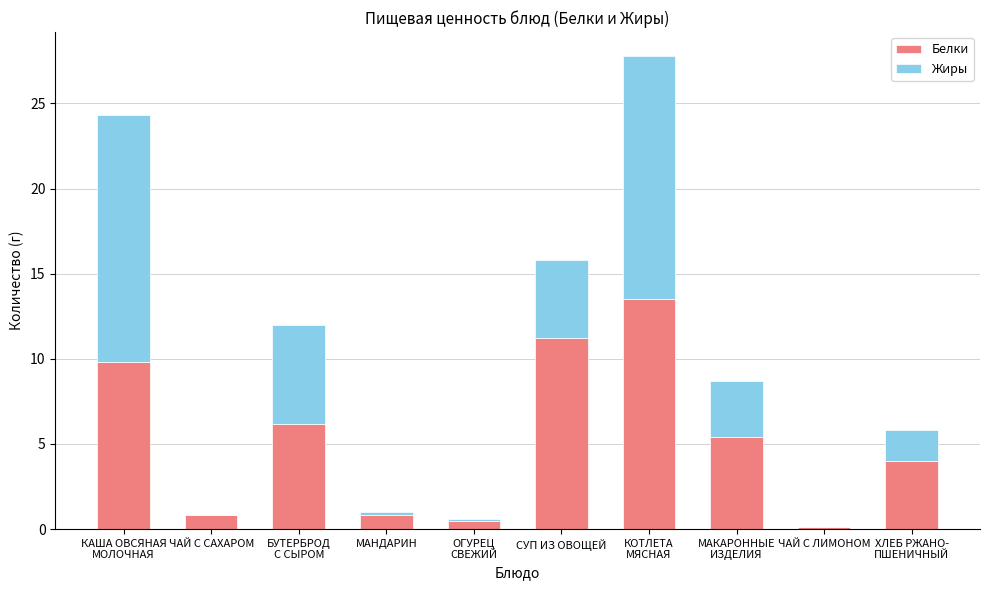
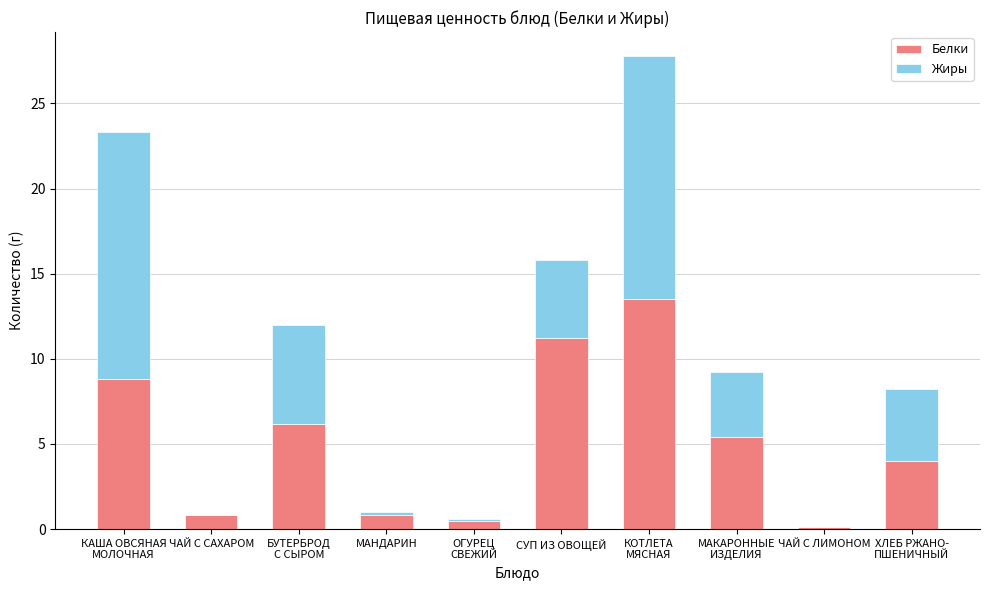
Белки, КАША ОВСЯНАЯ МОЛОЧНАЯ: 9.8 -> 8.8
Жиры, МАКАРОННЫЕ ИЗДЕЛИЯ: 3.3 -> 3.8
Жиры, ХЛЕБ РЖАНО- ПШЕНИЧНЫЙ: 1.8 -> 4.2
